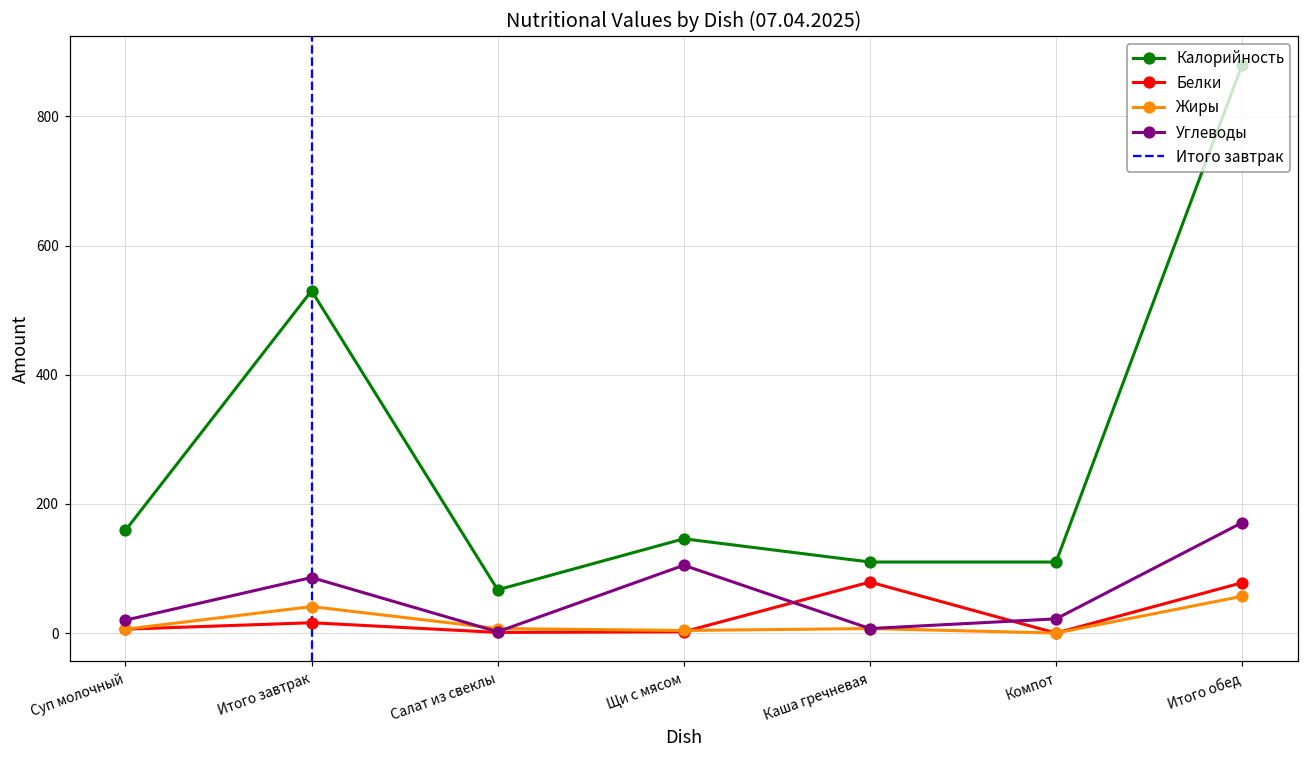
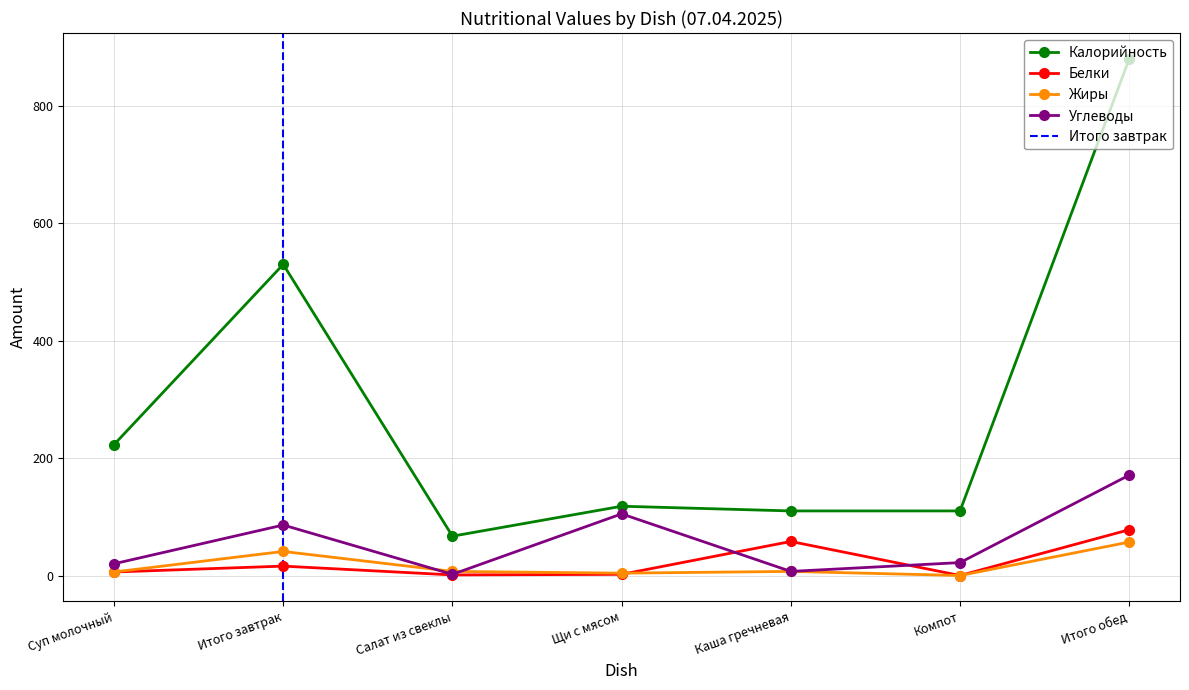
Калорийность, Суп молочный: 160 -> 220
Калорийность, Щи с мясом: 150 -> 120
Белки, Каша гречневая: 80 -> 60
